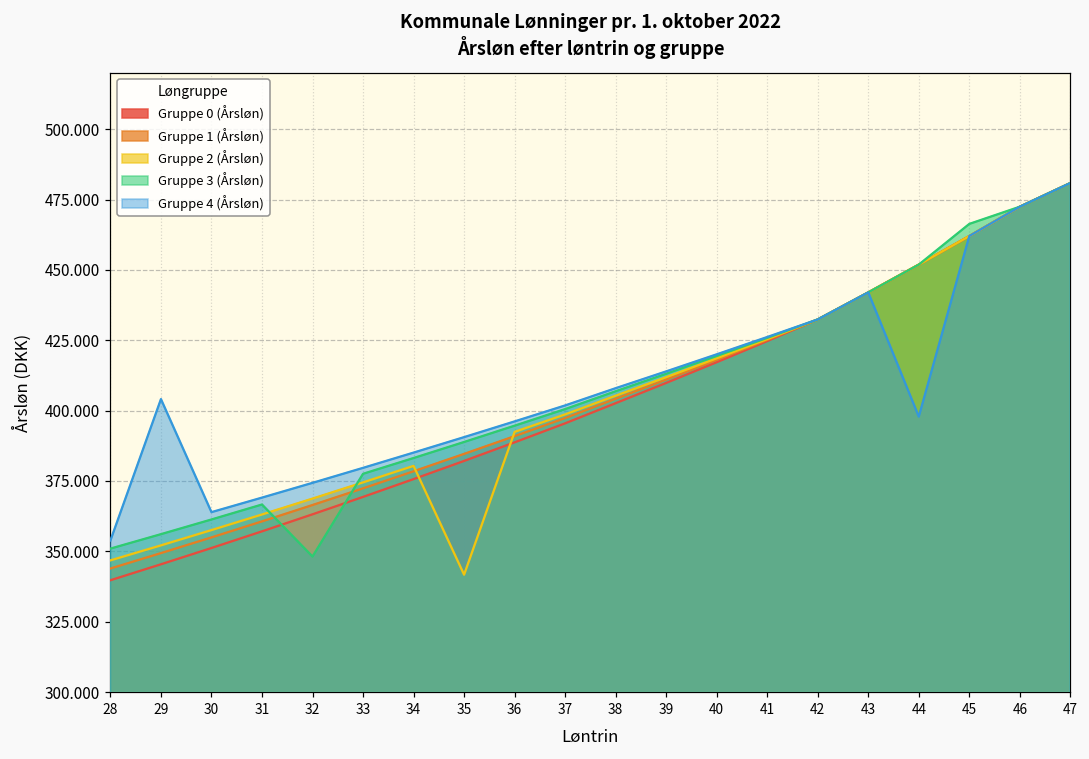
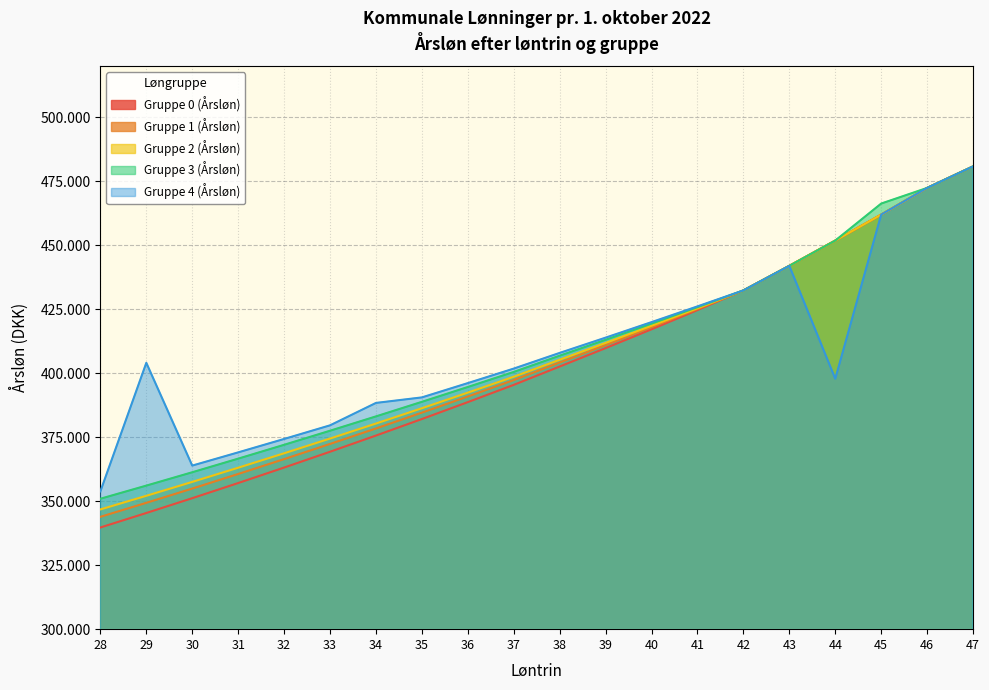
Gruppe 3 (Årsløn), 32: 348 -> 372
Gruppe 4 (Årsløn), 34: 385 -> 388
Gruppe 2 (Årsløn), 35: 342 -> 386
